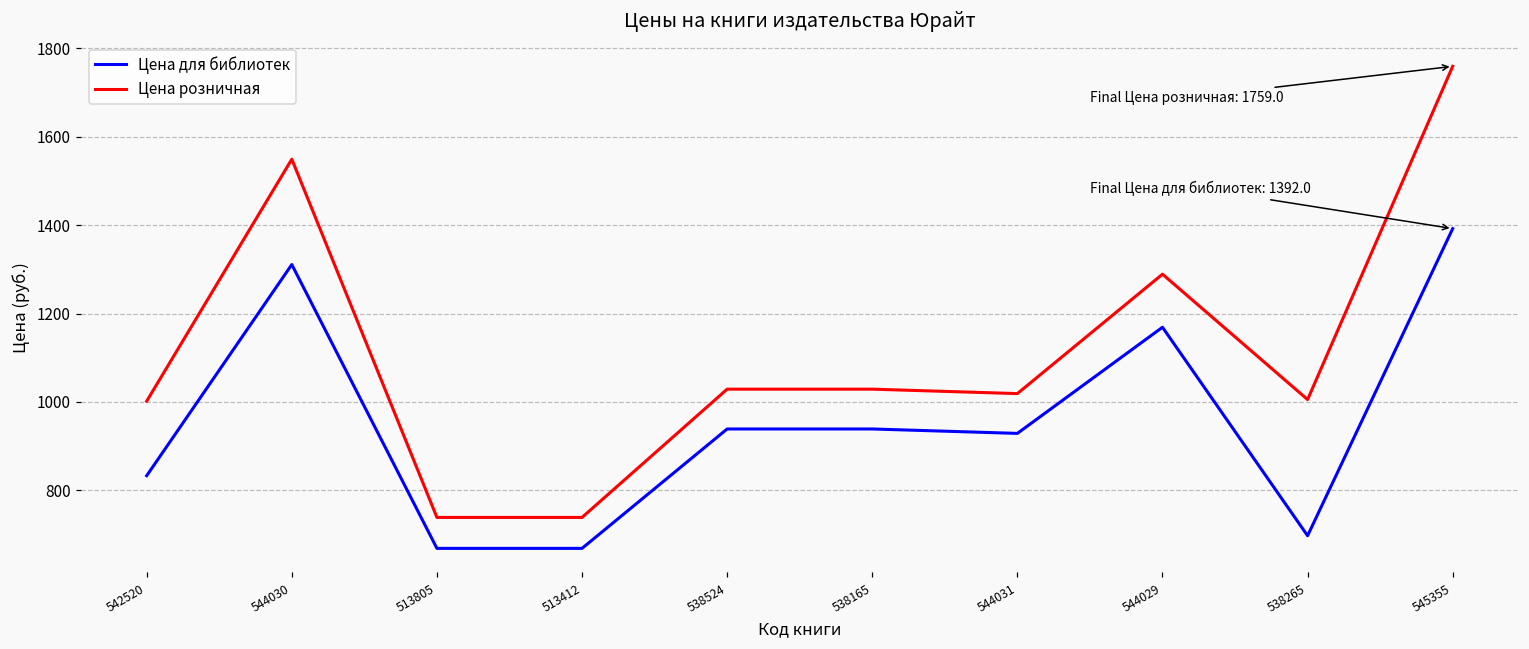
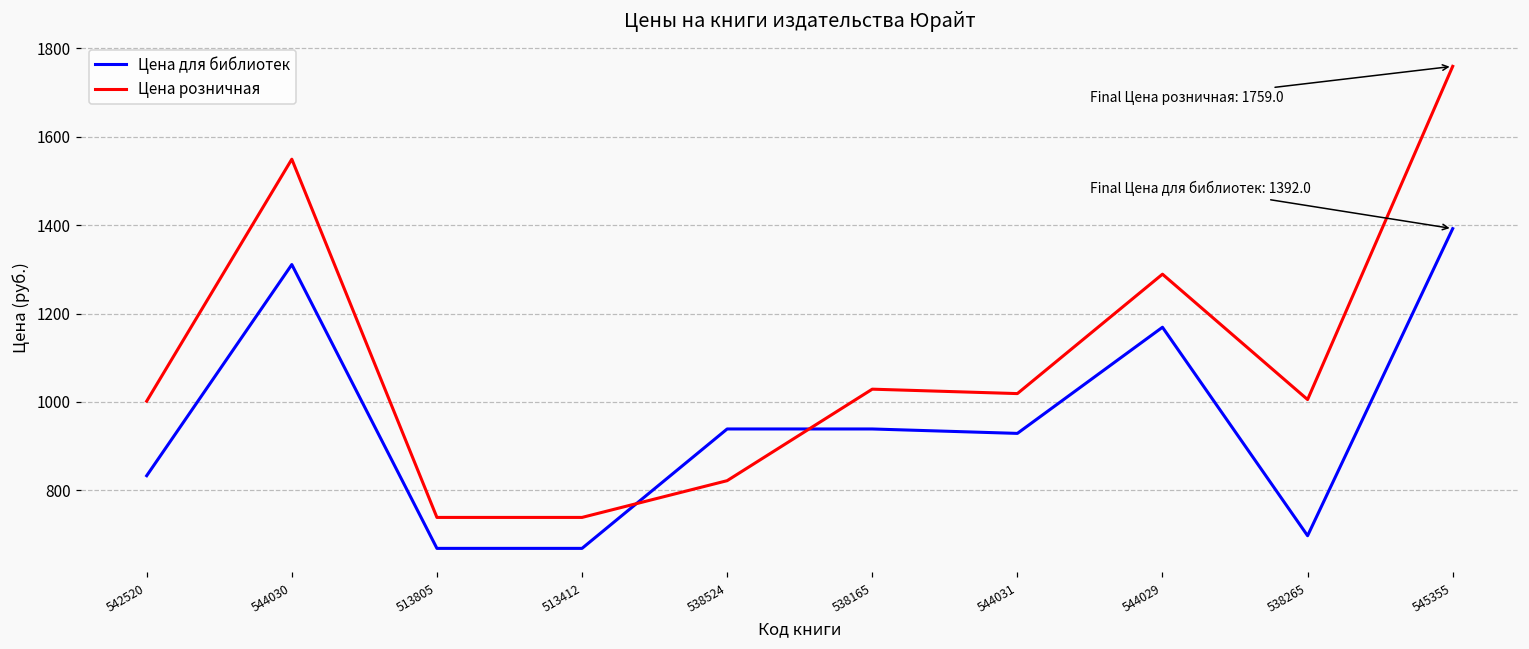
Цена розничная, 538524: 1030 -> 820
